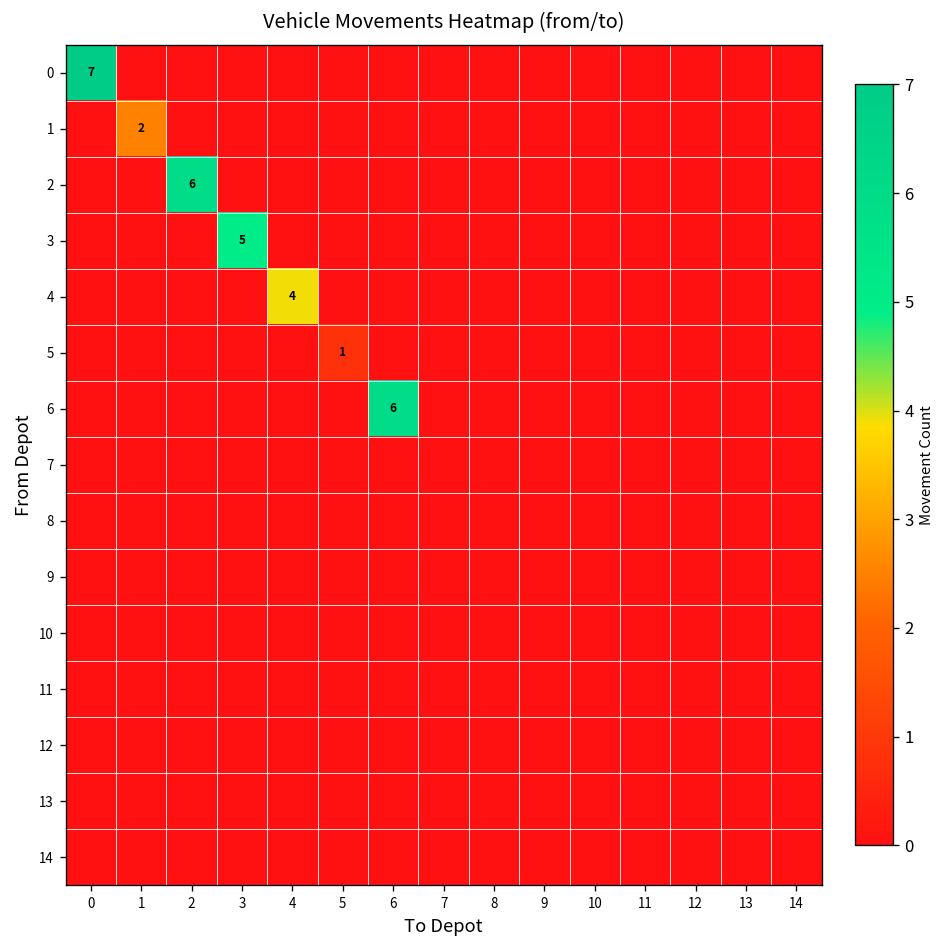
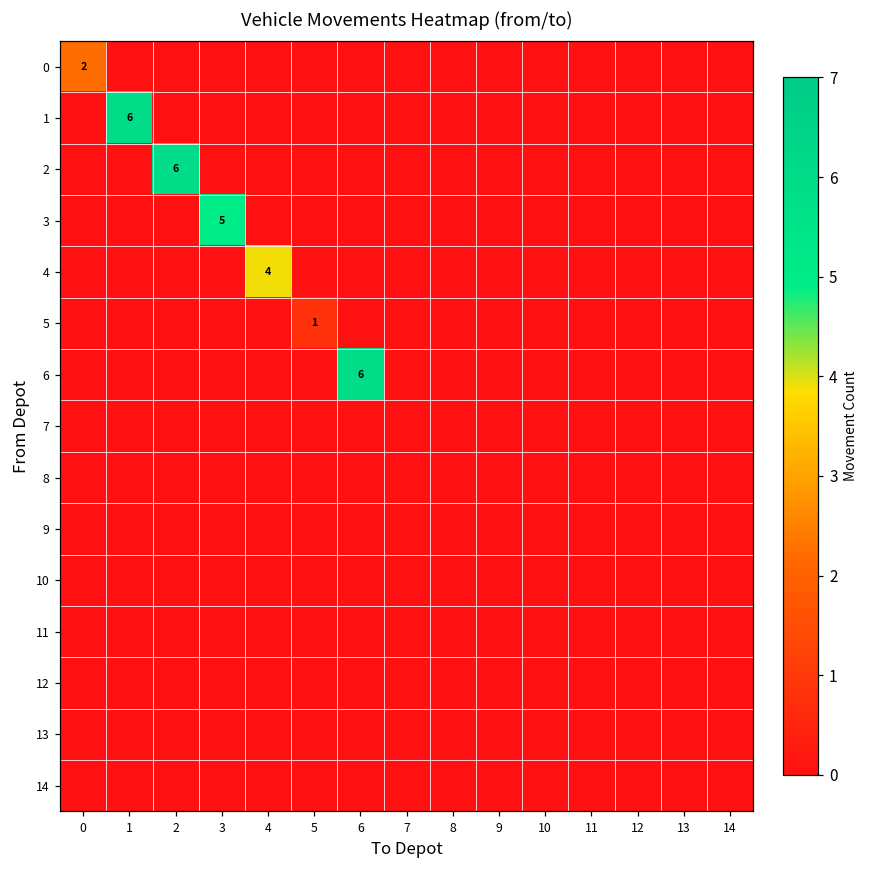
0, 0: 7 -> 2
1, 1: 2 -> 6
